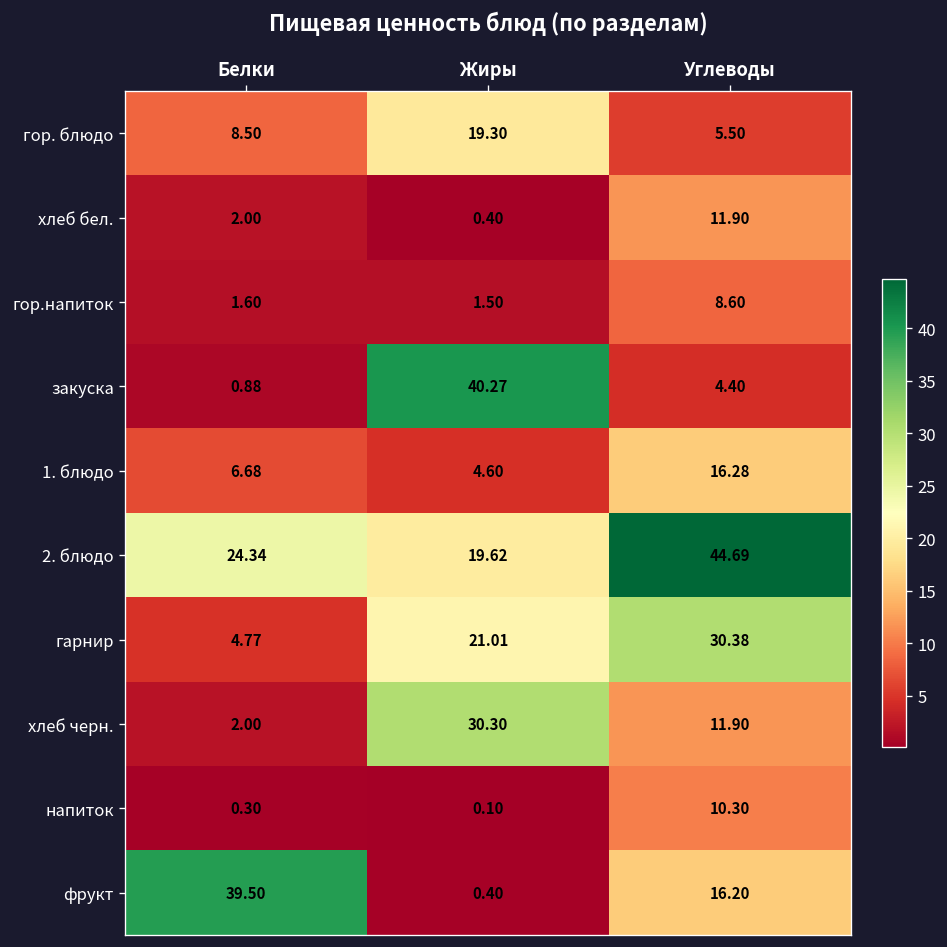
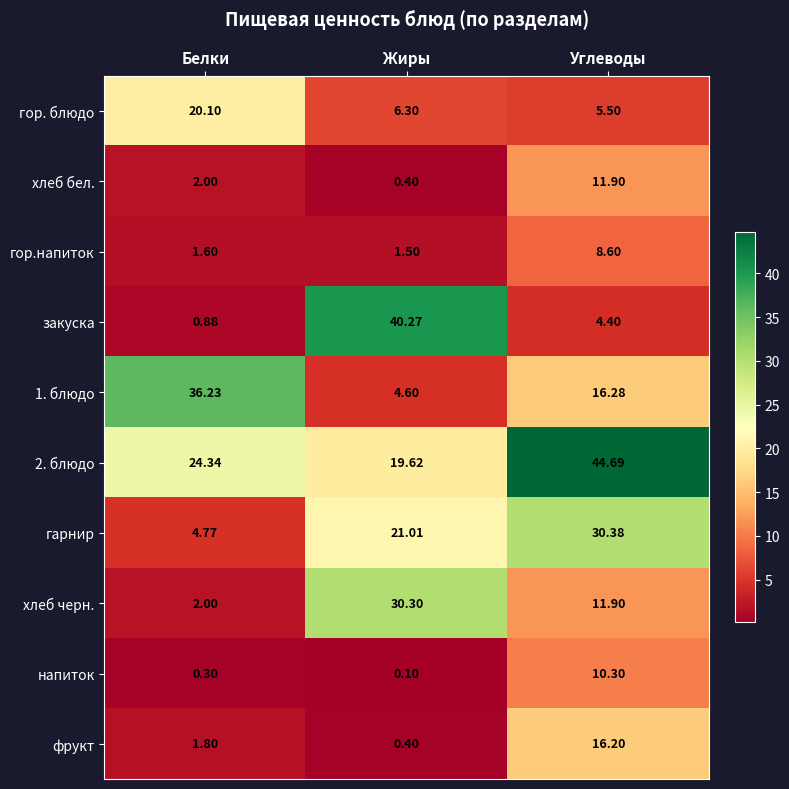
гор. блюдо, Белки: 8.50 -> 20.10
гор. блюдо, Жиры: 19.30 -> 6.30
1. блюдо, Белки: 6.68 -> 36.23
фрукт, Белки: 39.50 -> 1.80
